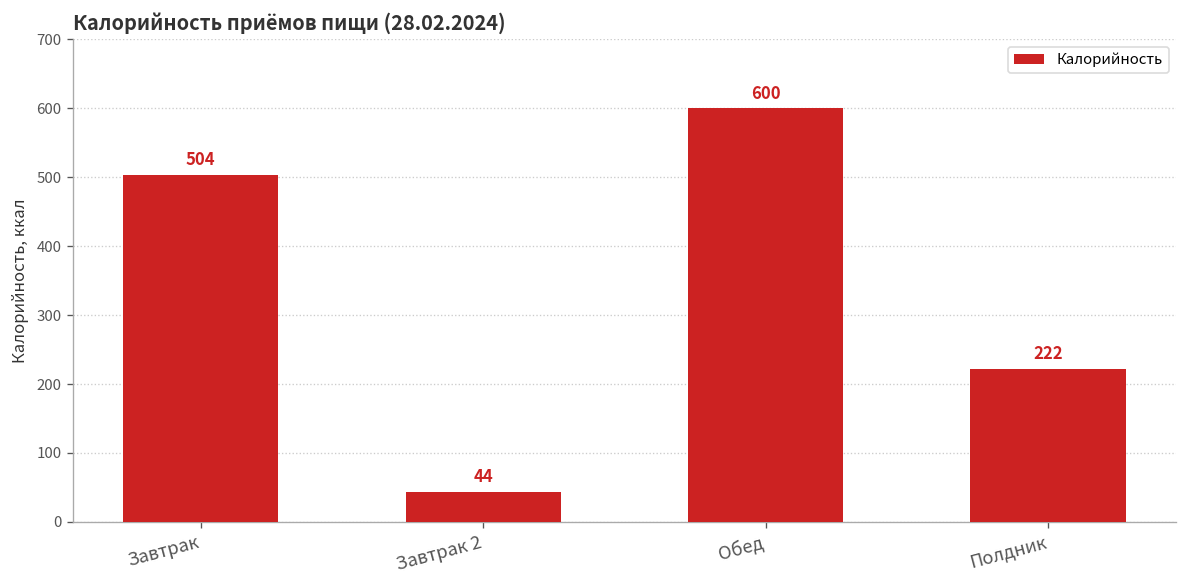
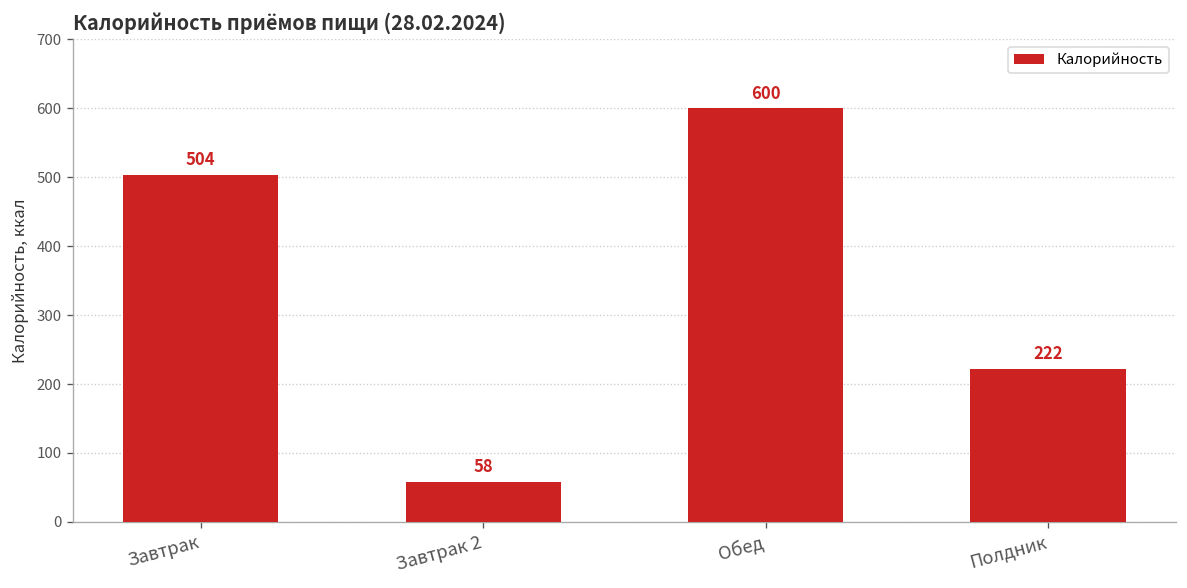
Завтрак 2: 44 -> 58
